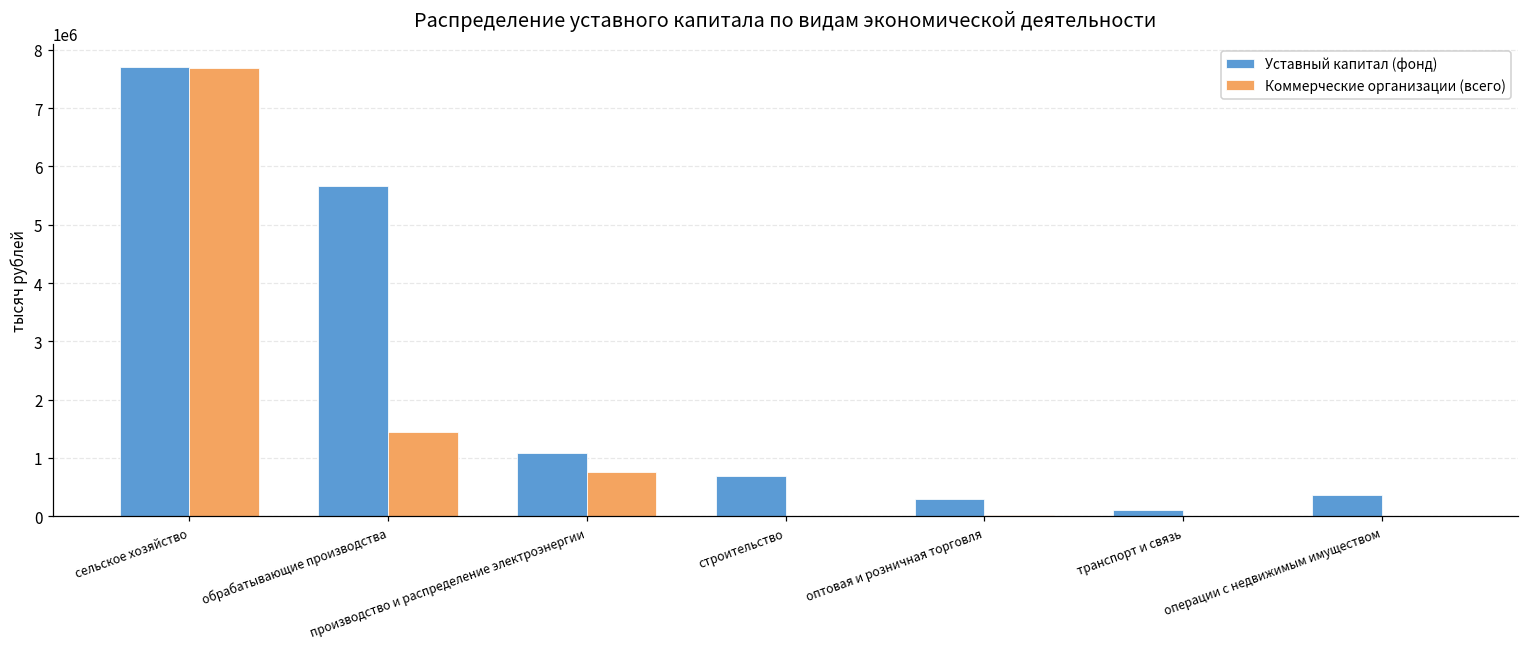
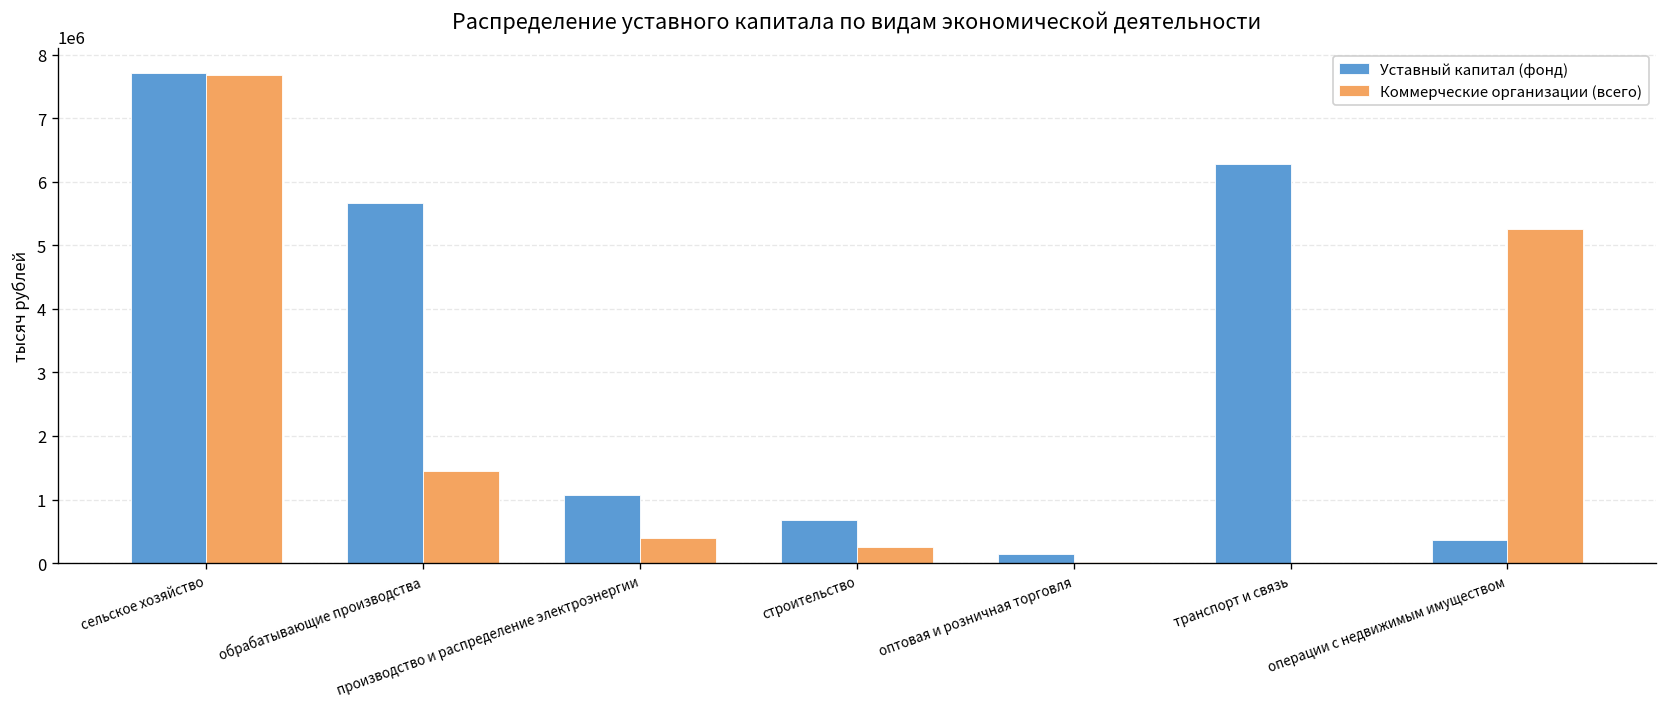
Коммерческие организации (всего), производство и распределение электроэнергии: 800000 -> 400000
Коммерческие организации (всего), строительство: 0 -> 300000
Уставный капитал (фонд), оптовая и розничная торговля: 300000 -> 100000
Уставный капитал (фонд), транспорт и связь: 100000 -> 6300000
Коммерческие организации (всего), операции с недвижимым имуществом: 0 -> 5300000
